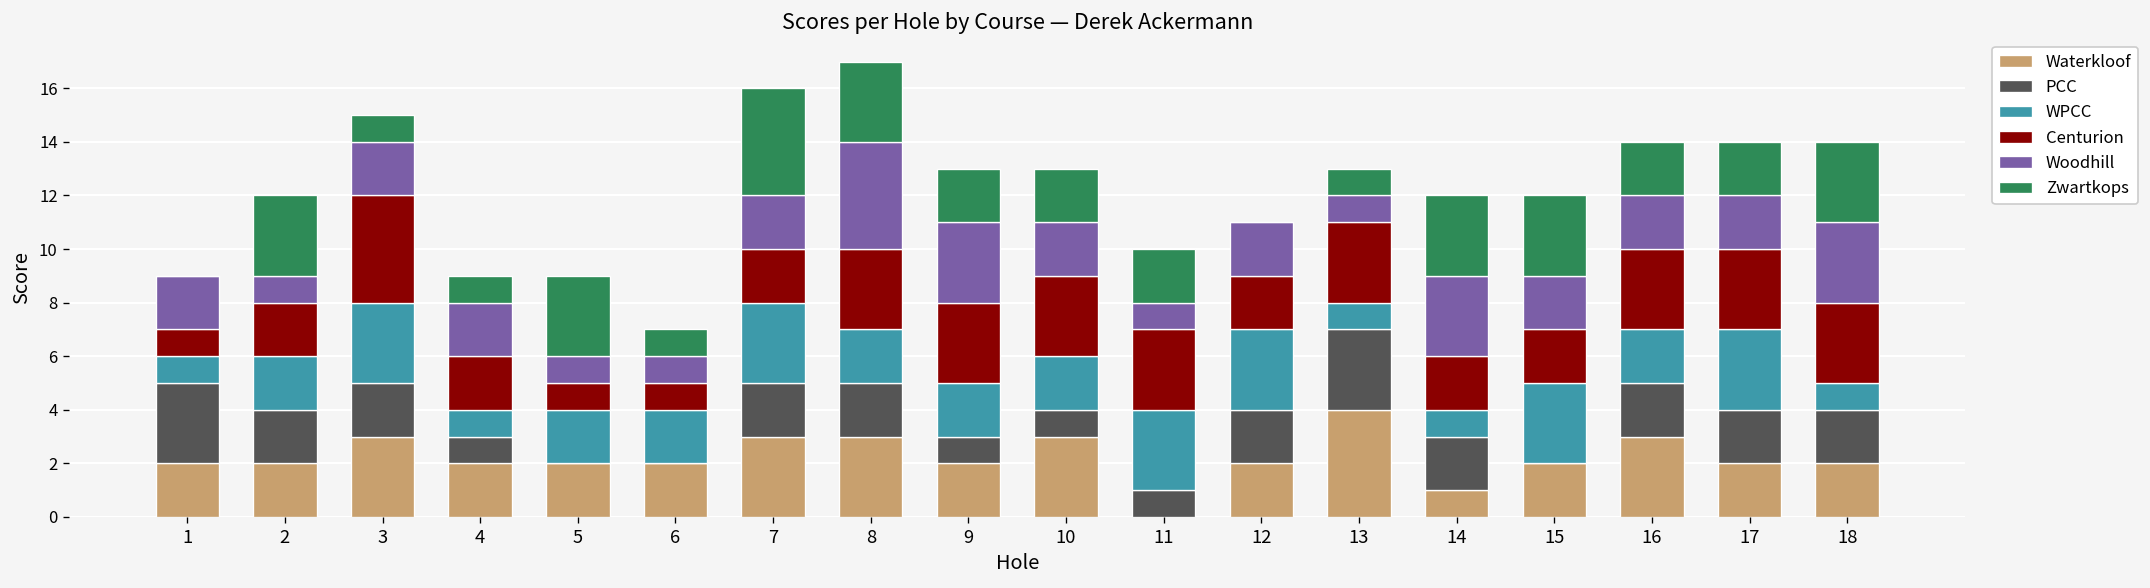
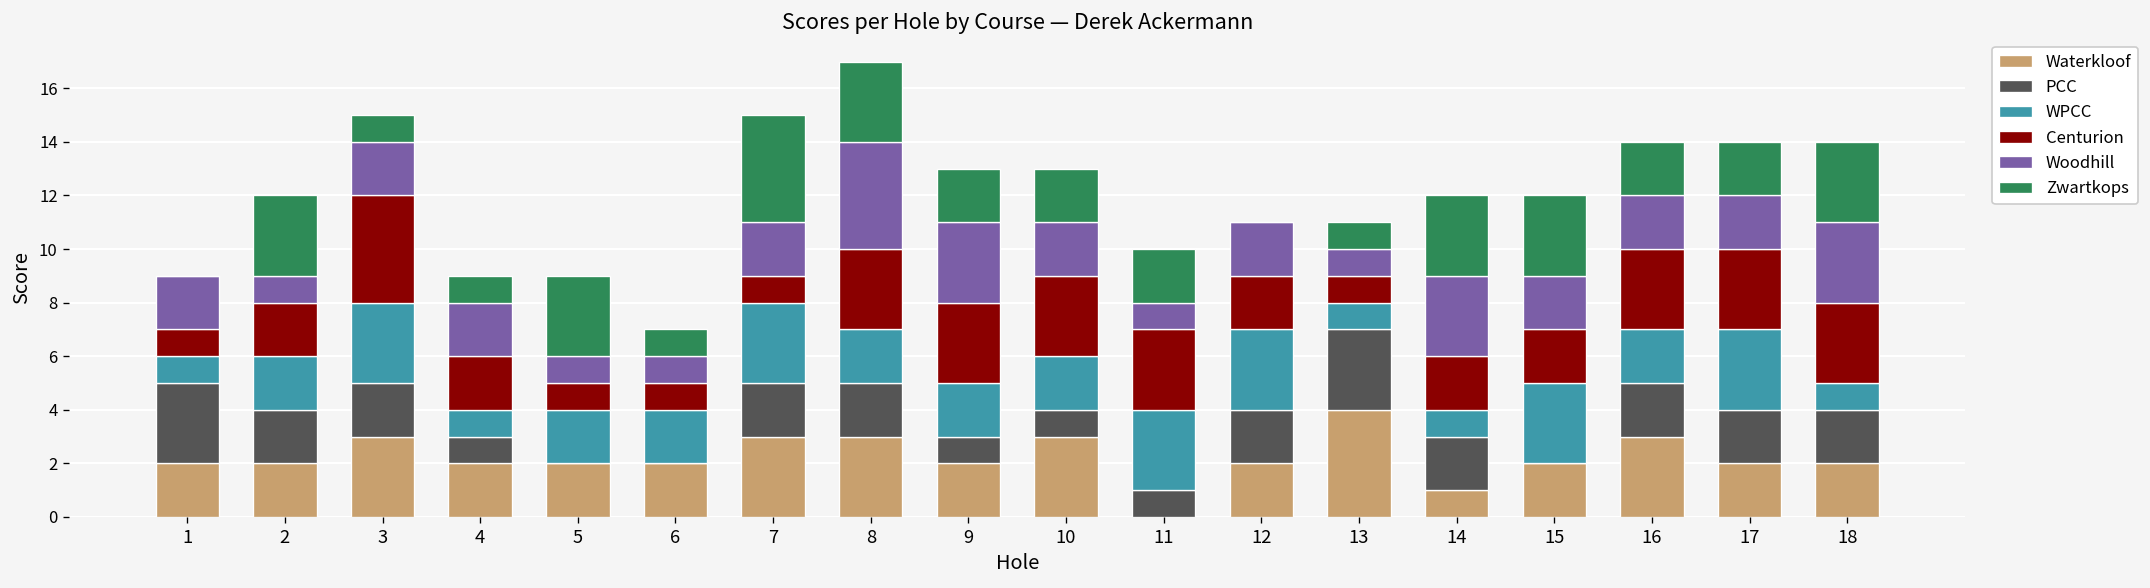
Centurion, 7: 2 -> 1
Centurion, 13: 3 -> 1
